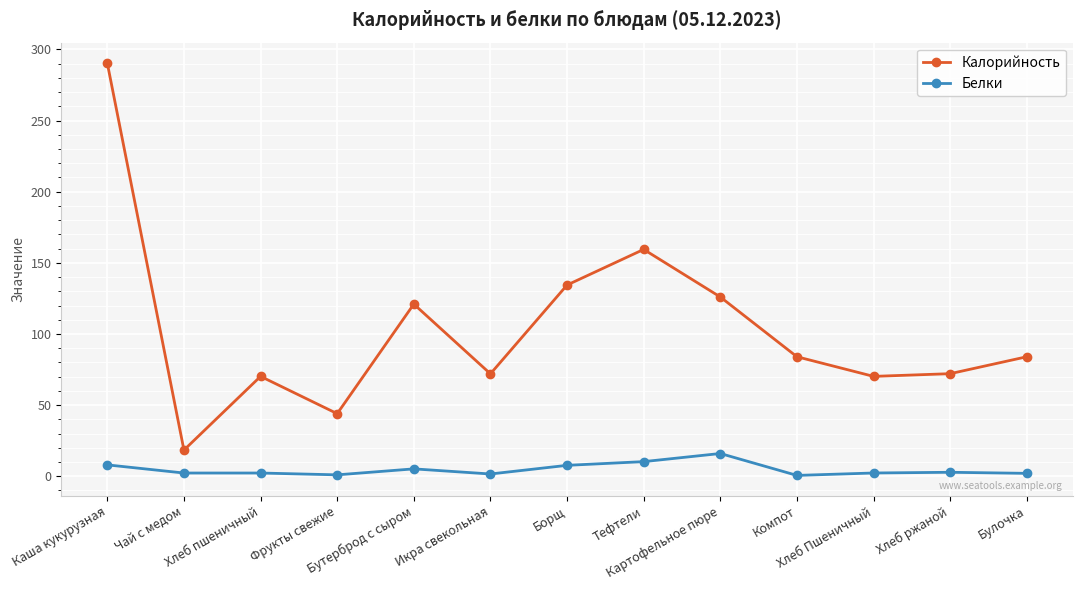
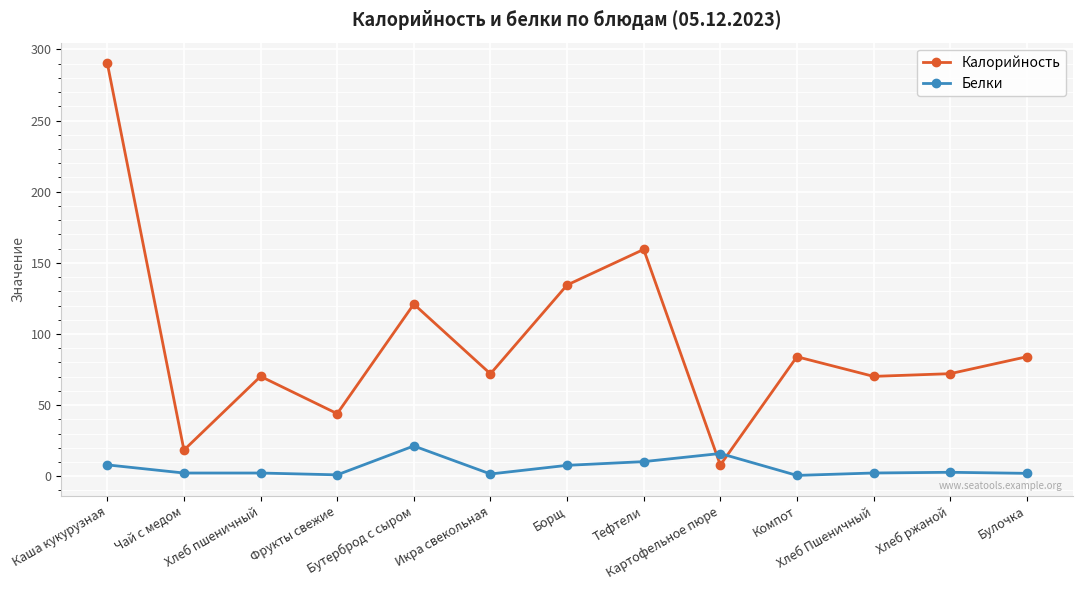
Белки, Бутерброд с сыром: 5 -> 21
Калорийность, Картофельное пюре: 126 -> 8
